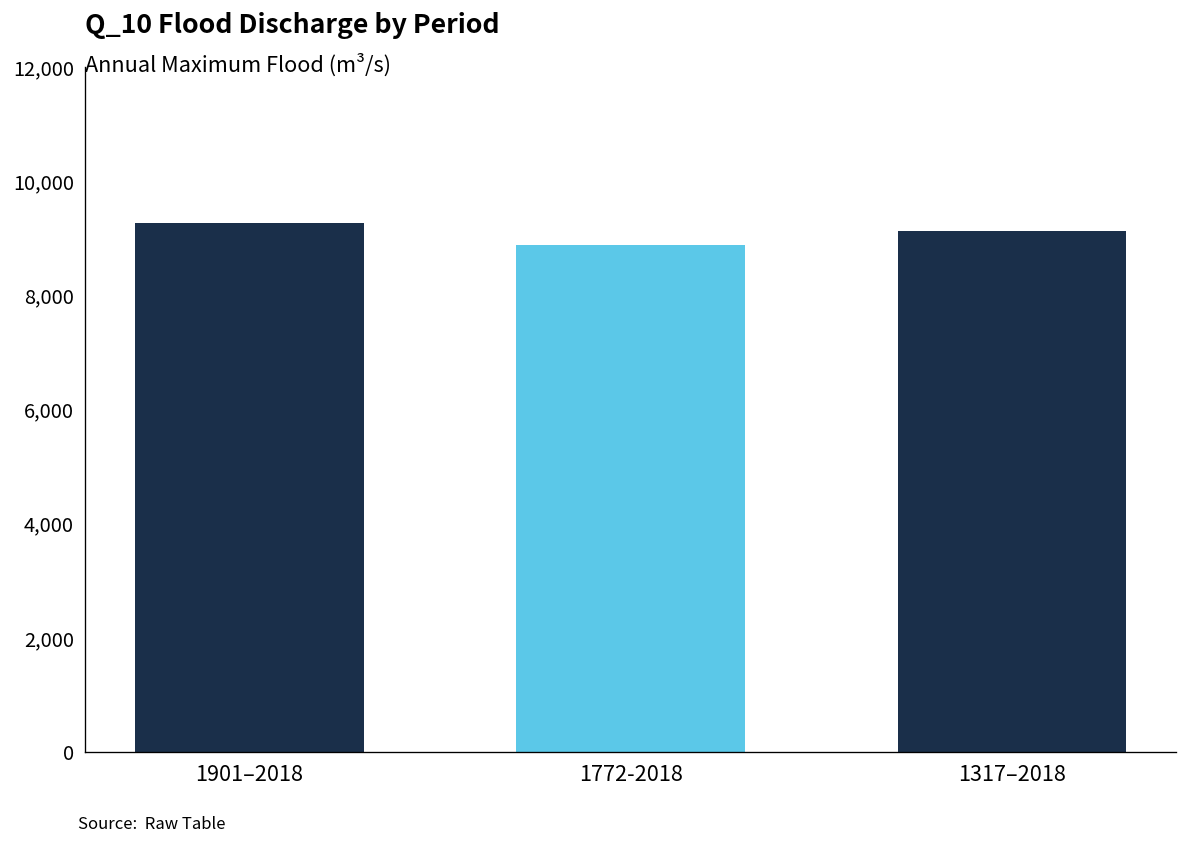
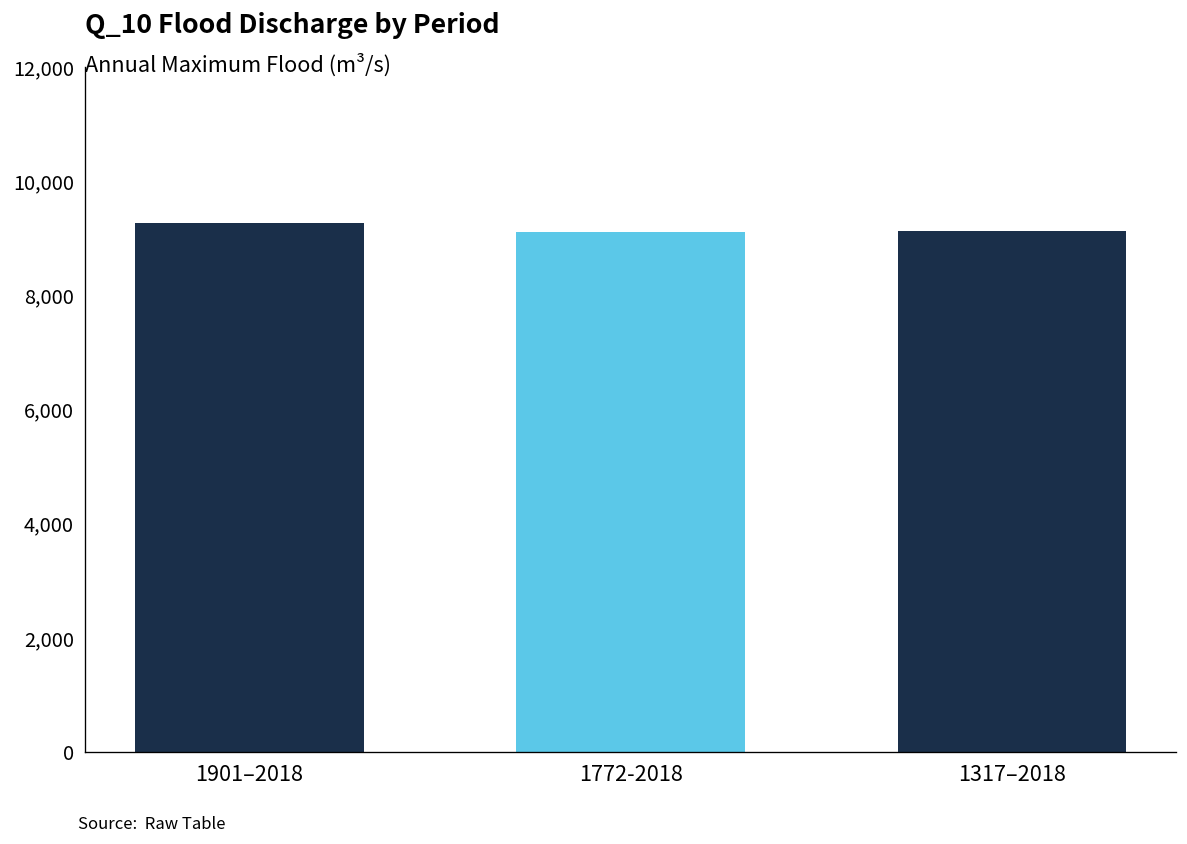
1772-2018: 8,900 -> 9,100
